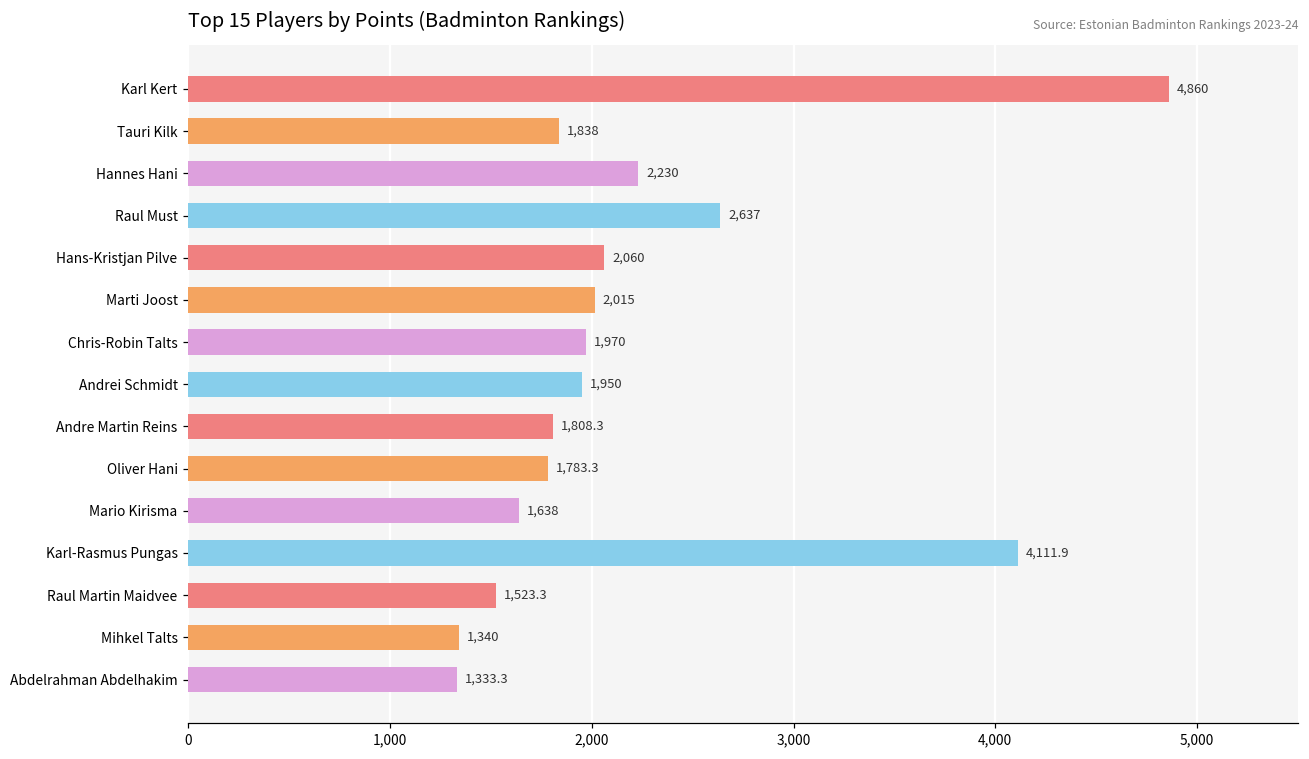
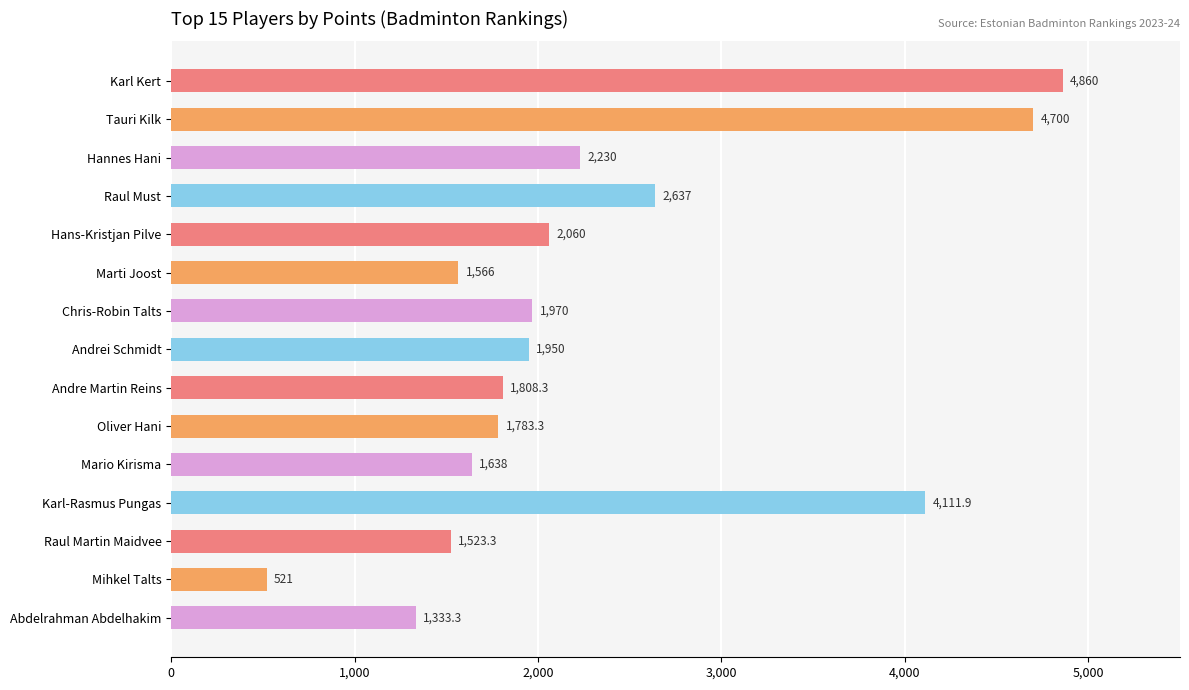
Tauri Kilk: 1,838 -> 4,700
Marti Joost: 2,015 -> 1,566
Mihkel Talts: 1,340 -> 521
